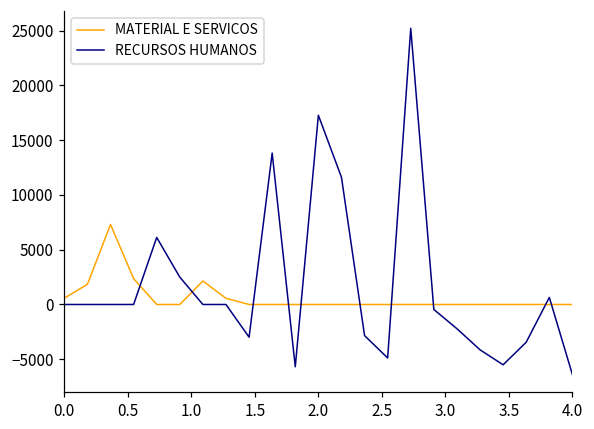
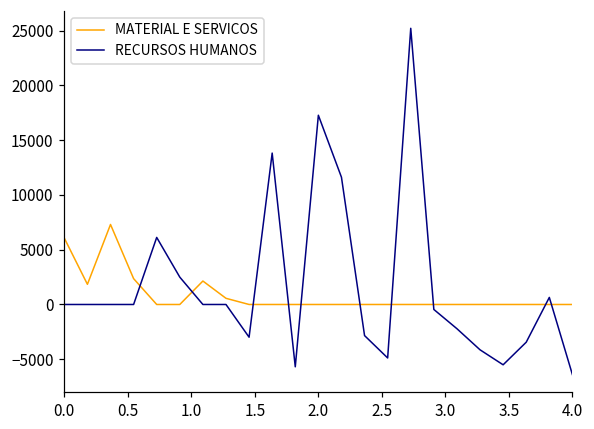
MATERIAL E SERVICOS, 0.0: 1000 -> 6000
